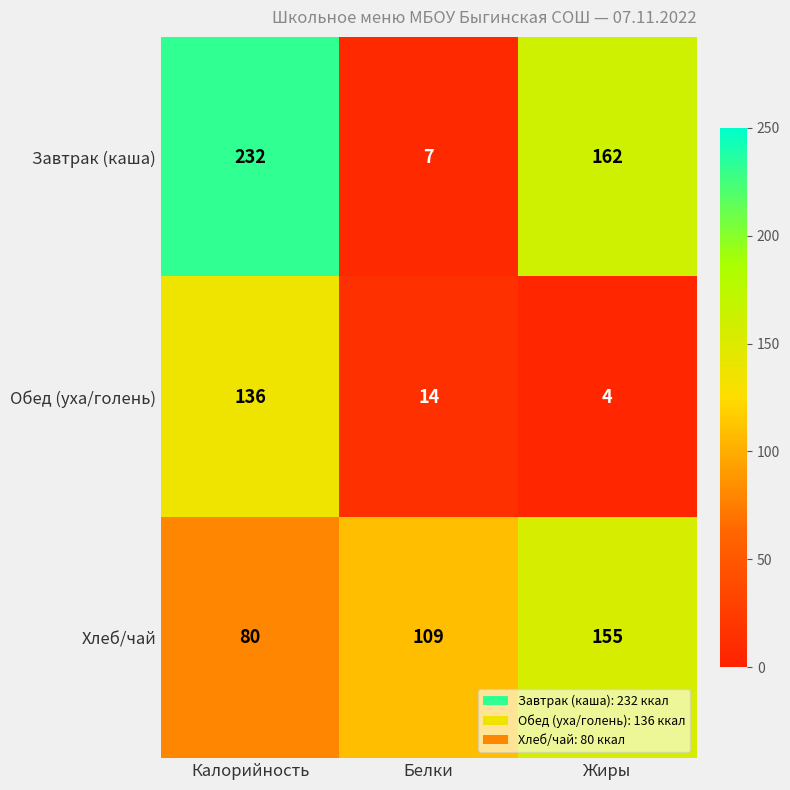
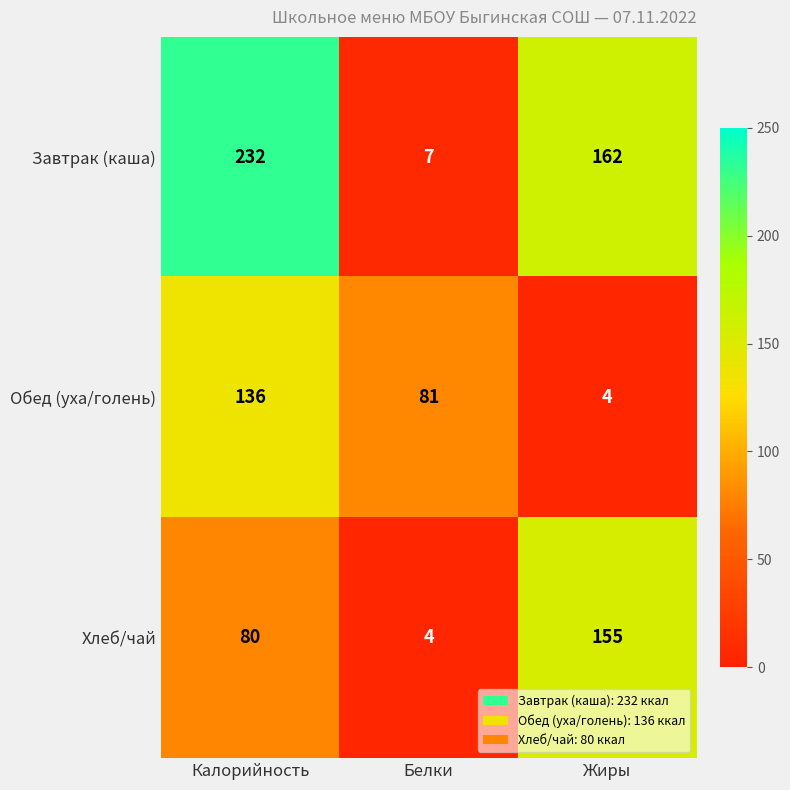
Обед (уха/голень), Белки: 14 -> 81
Хлеб/чай, Белки: 109 -> 4
